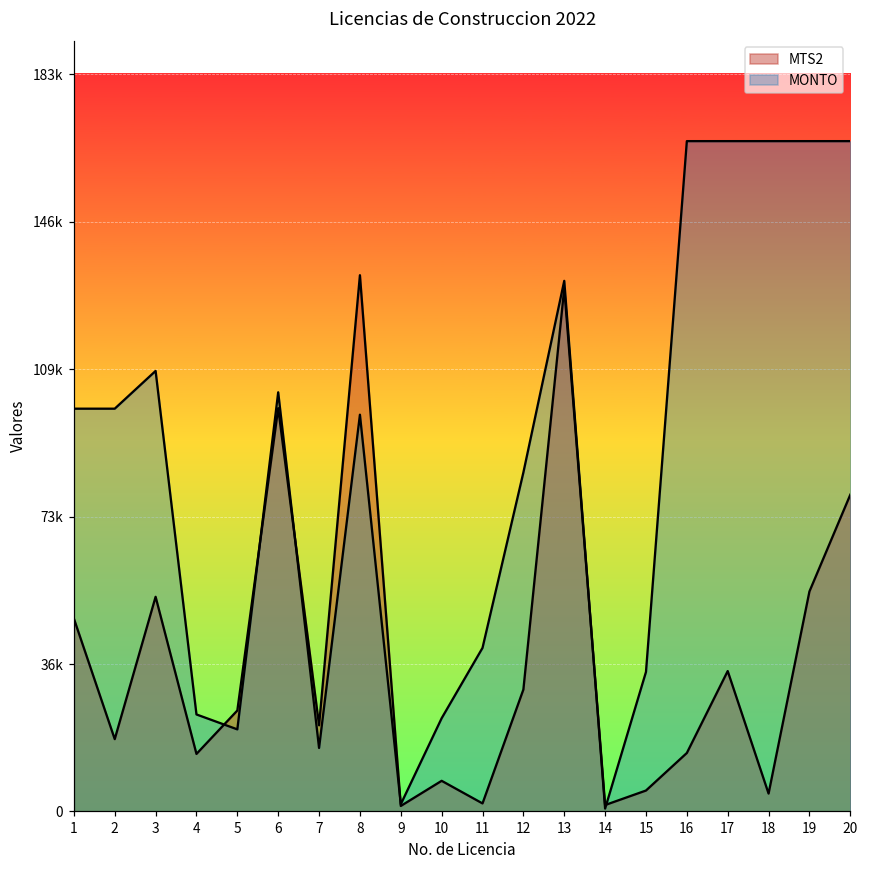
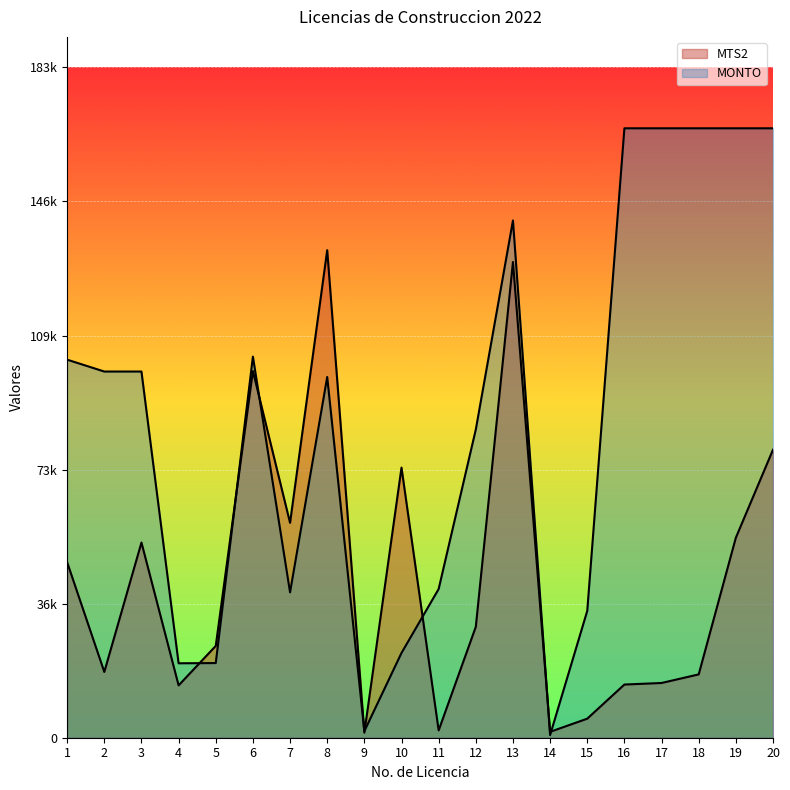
MONTO, 1: 100000 -> 103000
MONTO, 3: 109000 -> 100000
MONTO, 4: 24000 -> 20000
MTS2, 7: 21000 -> 59000
MONTO, 7: 16000 -> 40000
MTS2, 10: 8000 -> 74000
MONTO, 13: 132000 -> 141000
MTS2, 17: 35000 -> 15000
MTS2, 18: 4000 -> 17000
